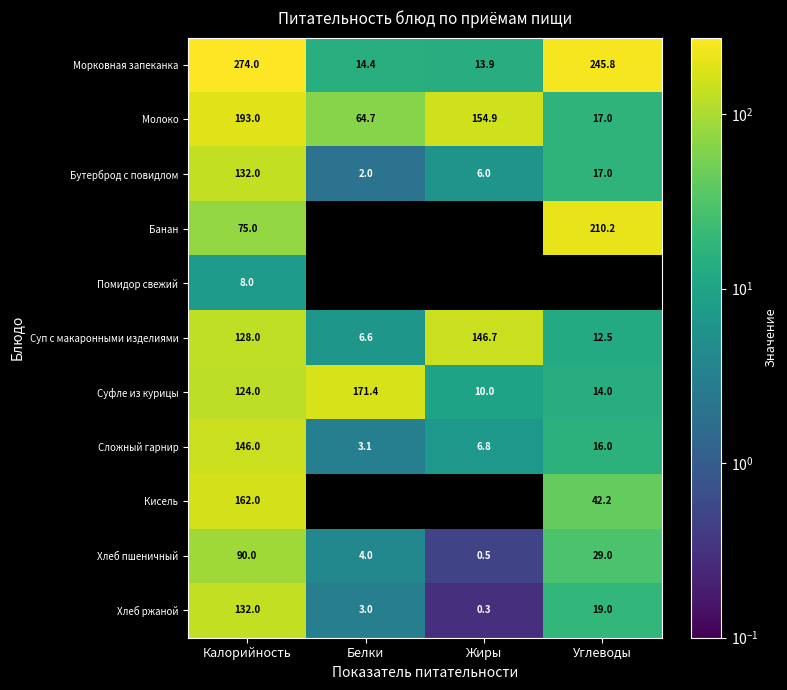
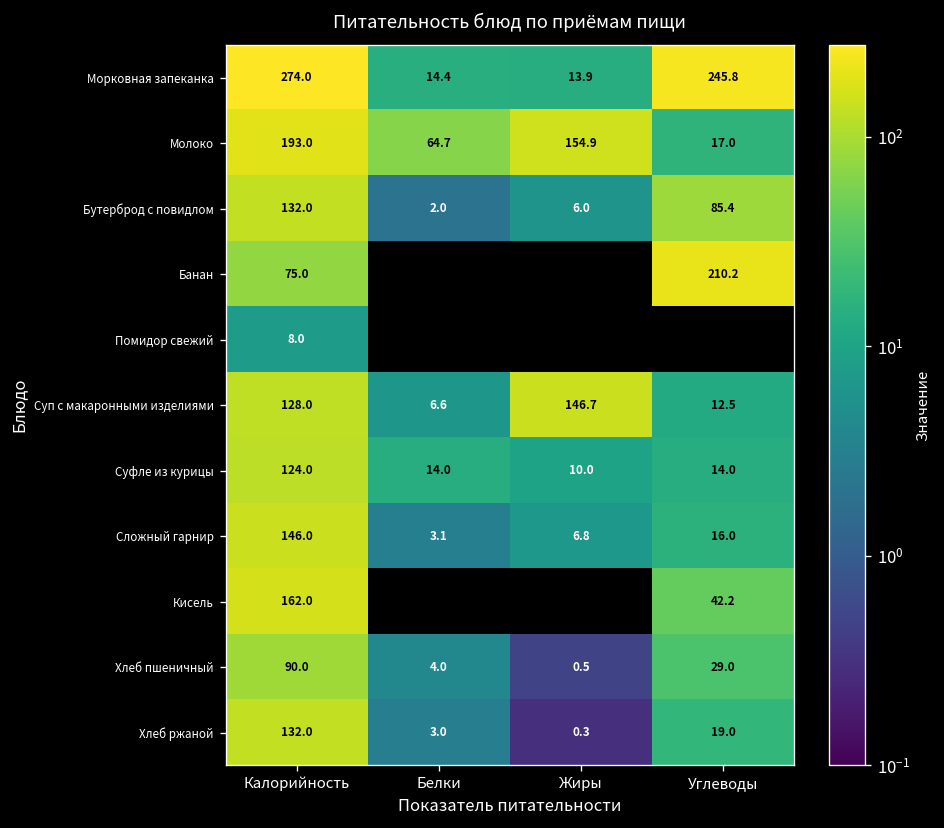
Бутерброд с повидлом, Углеводы: 17.0 -> 85.4
Суфле из курицы, Белки: 171.4 -> 14.0
